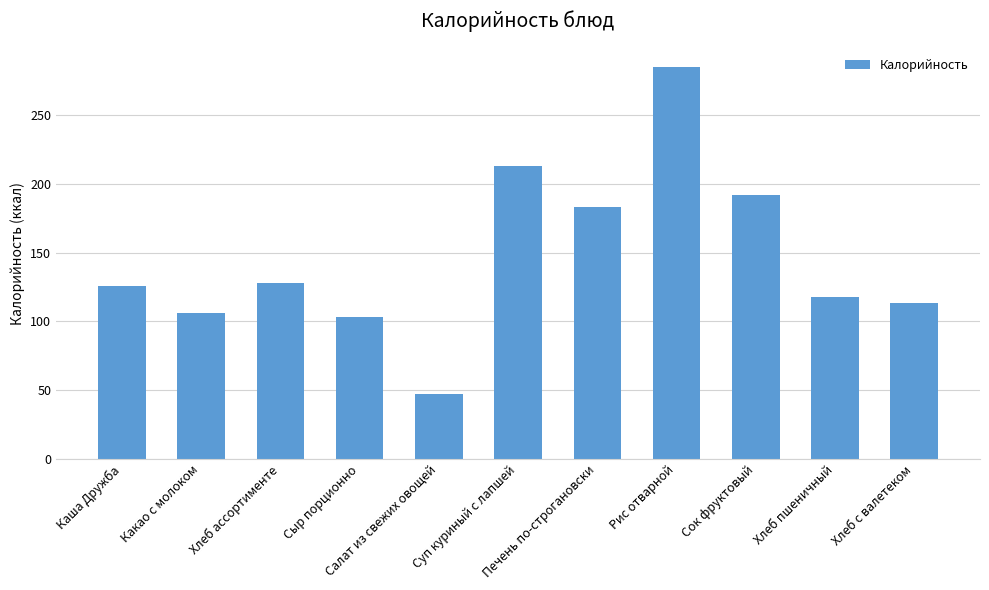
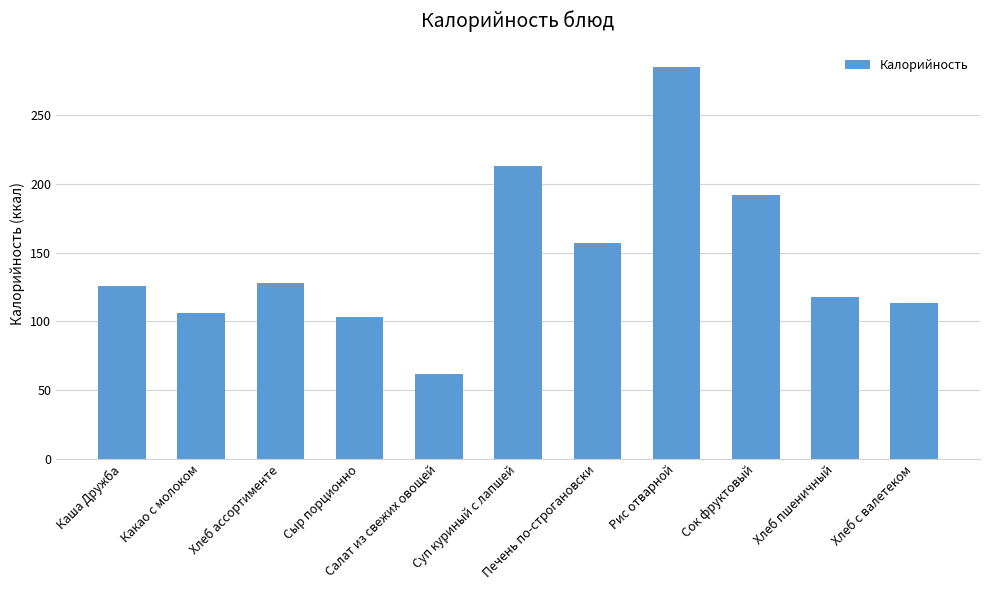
Салат из свежих овощей: 47 -> 62
Печень по-строгановски: 183 -> 157
